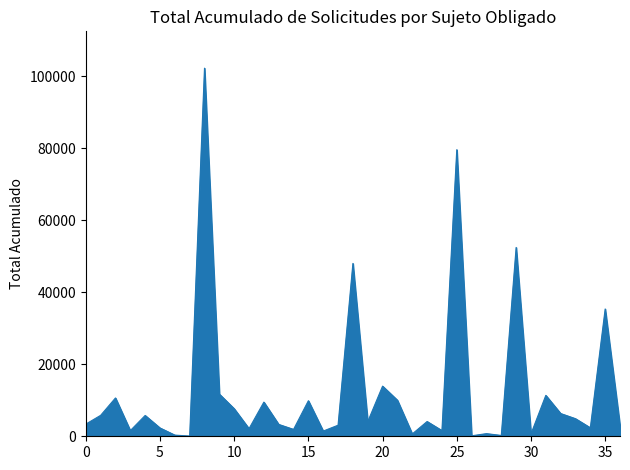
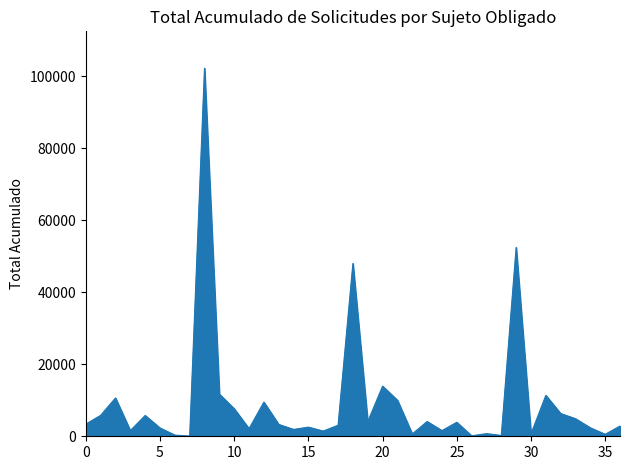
15: 10000 -> 3000
25: 80000 -> 4000
35: 35000 -> 1000
